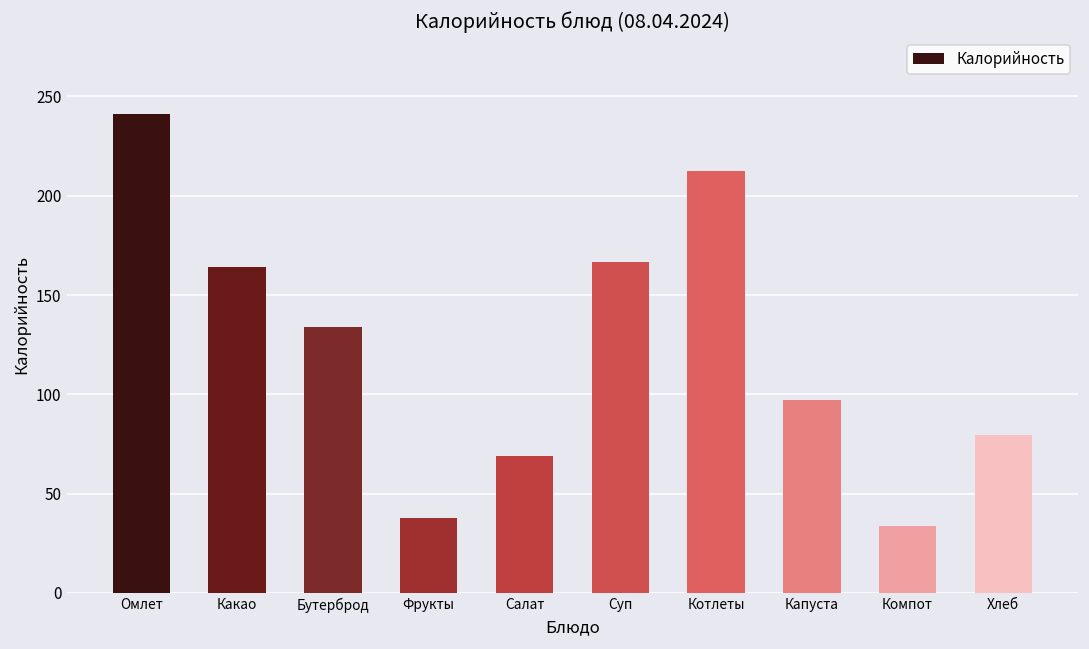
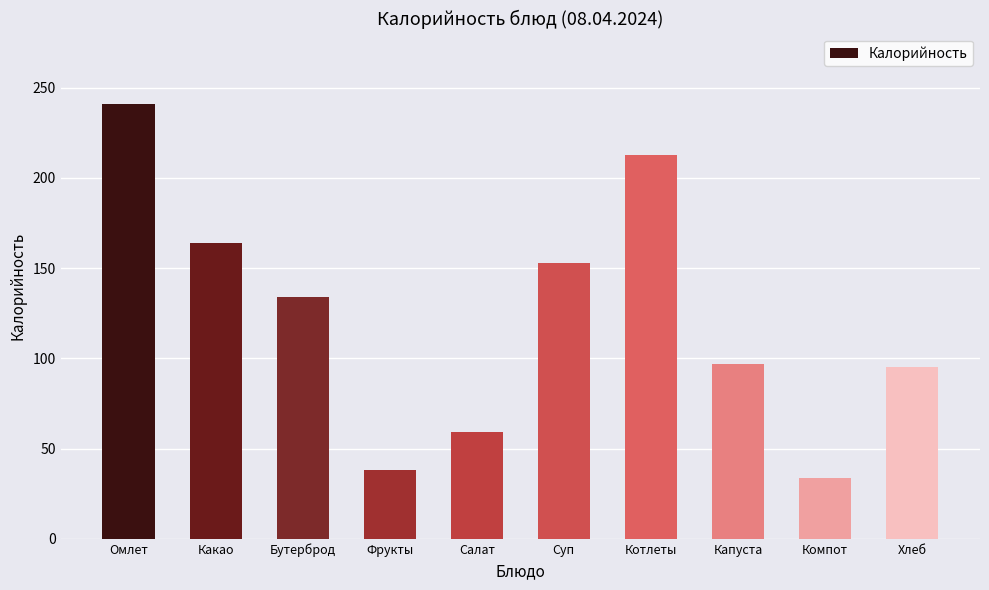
Салат: 69 -> 59
Суп: 167 -> 153
Хлеб: 79 -> 95
